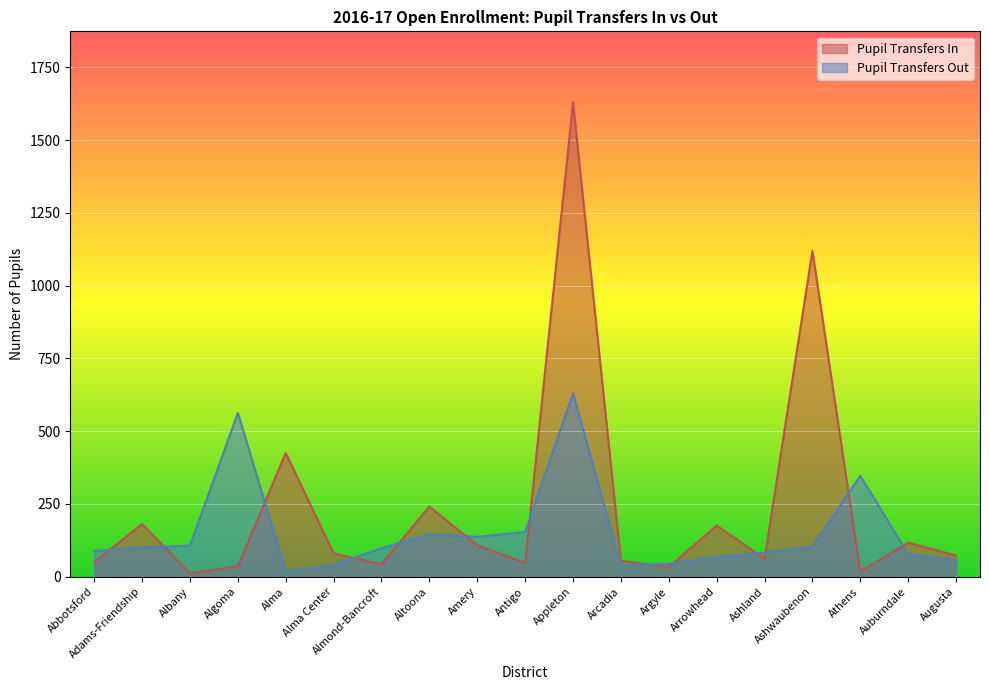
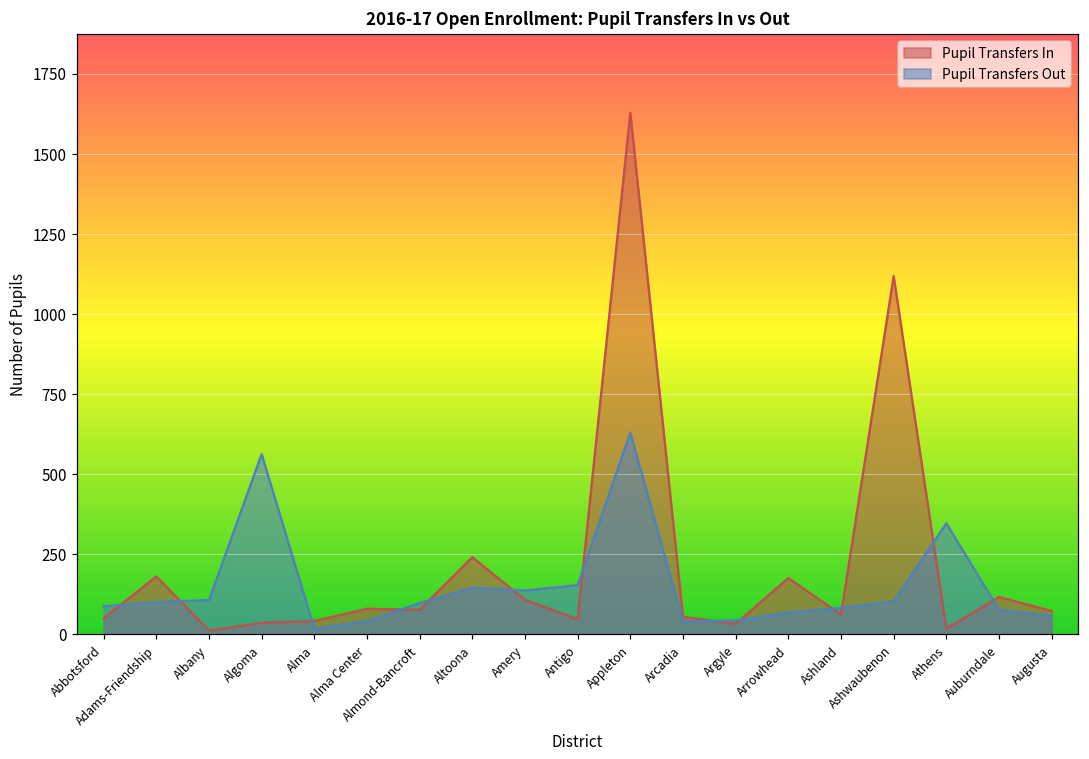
Pupil Transfers In, Alma: 430 -> 40
Pupil Transfers In, Almond-Bancroft: 40 -> 80
